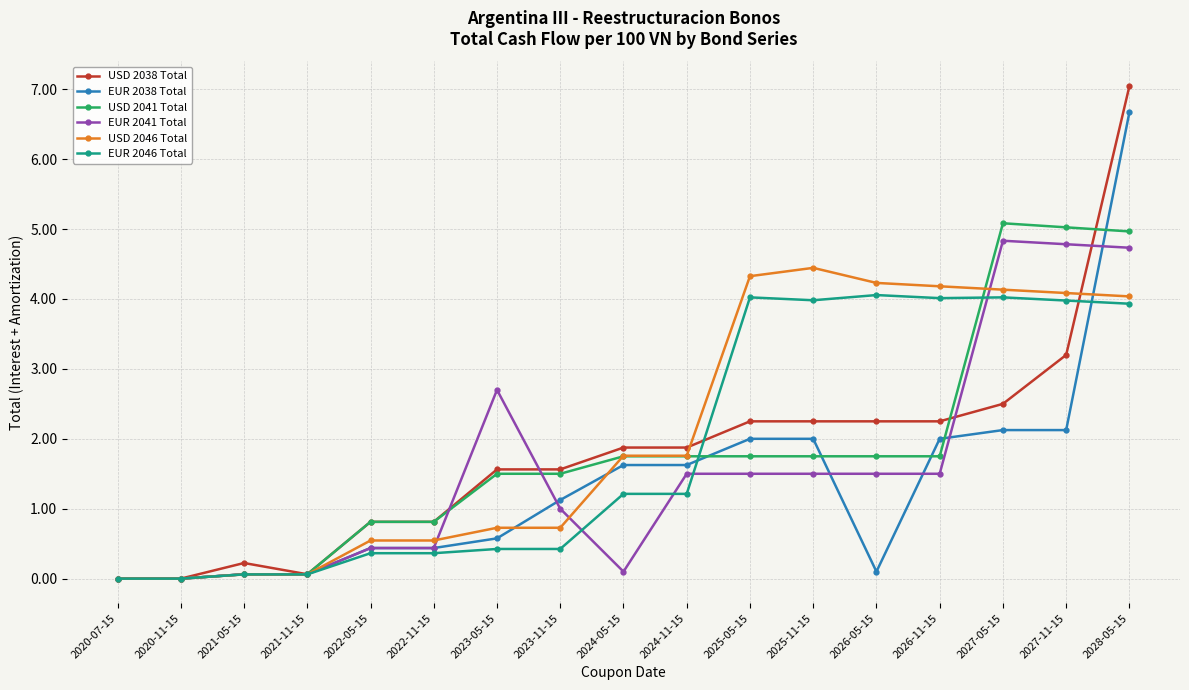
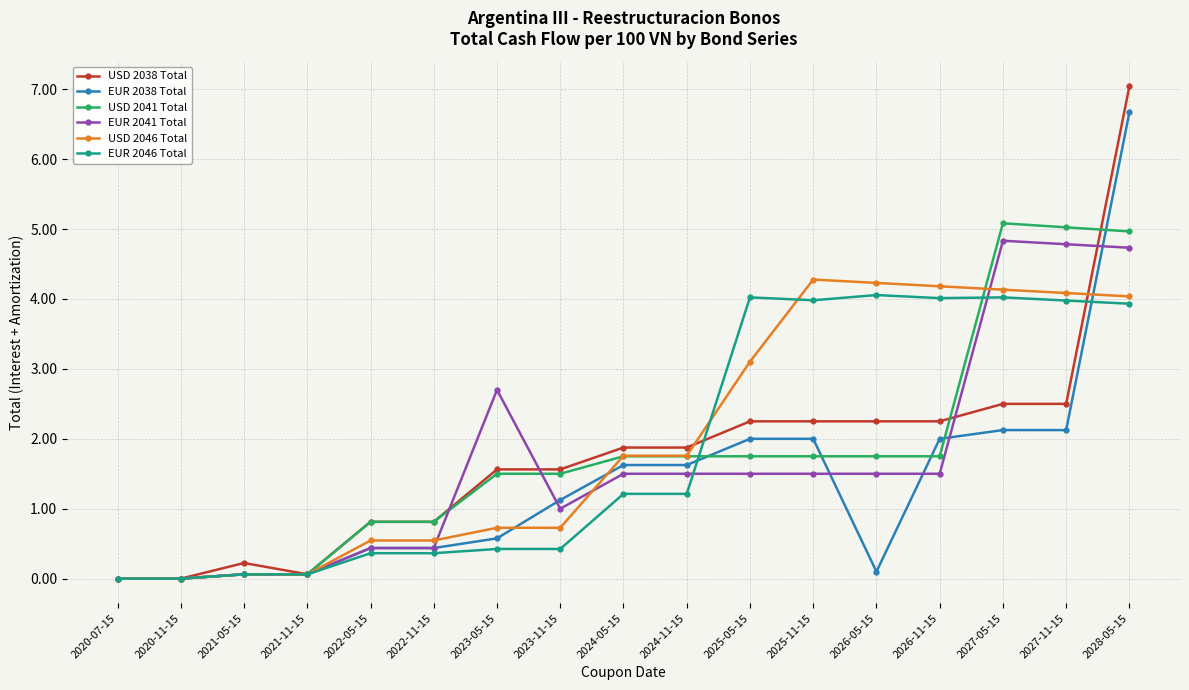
EUR 2041 Total, 2024-05-15: 0.1 -> 1.5
USD 2046 Total, 2025-05-15: 4.3 -> 3.1
USD 2046 Total, 2025-11-15: 4.4 -> 4.3
USD 2038 Total, 2027-11-15: 3.2 -> 2.5
